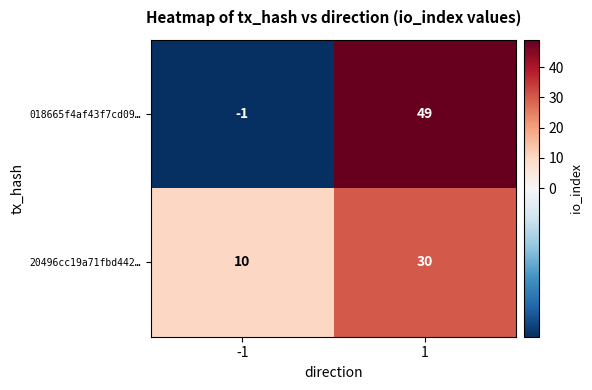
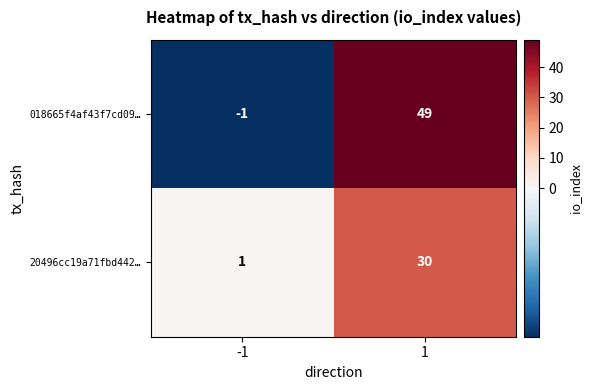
20496cc19a71fbd442…, -1: 10 -> 1
